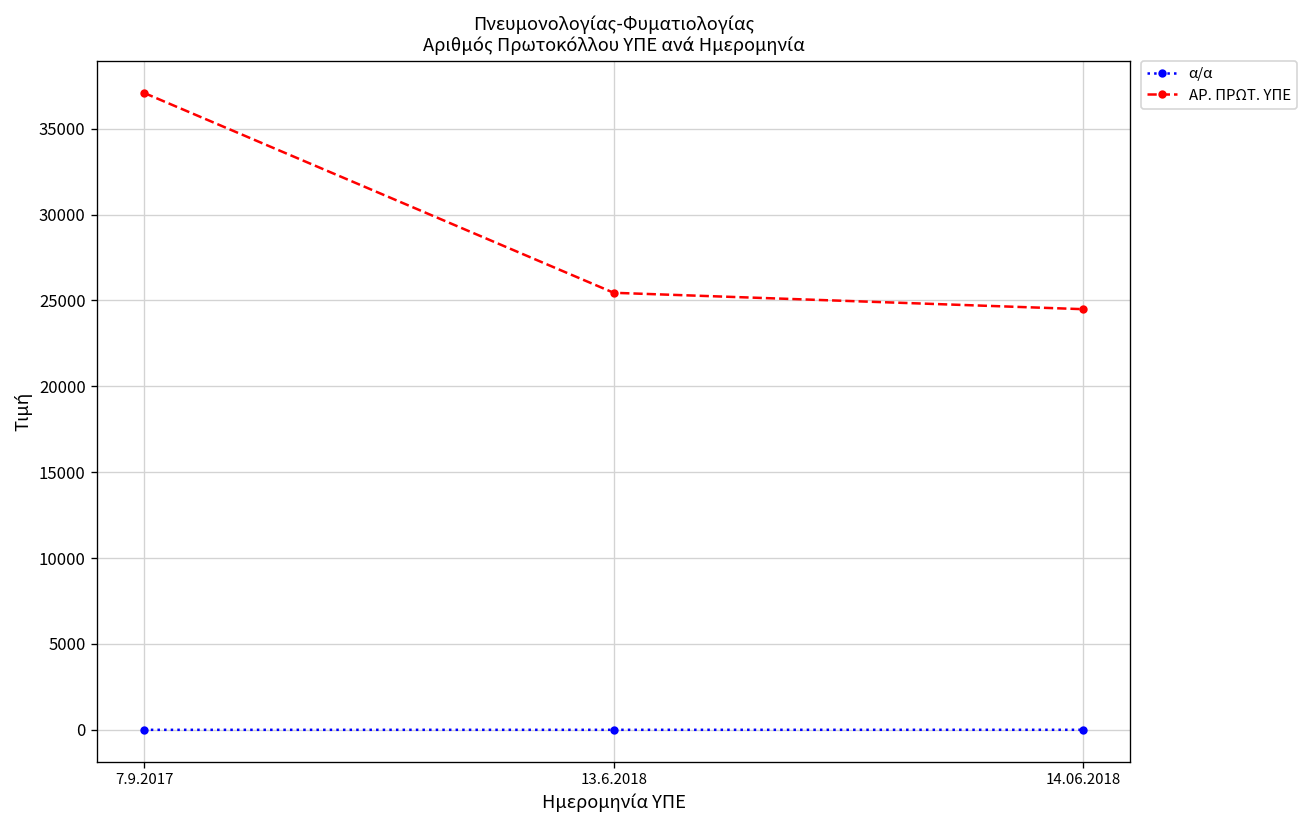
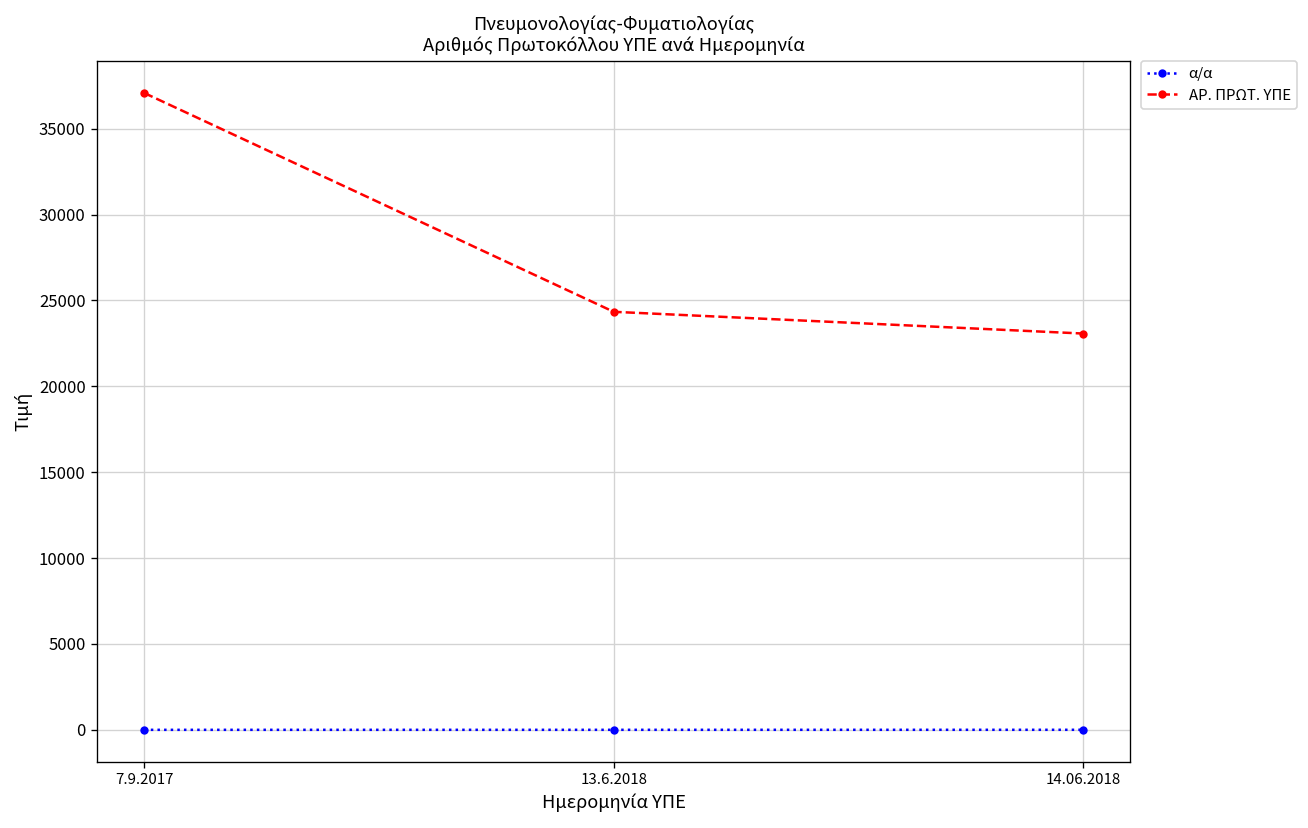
ΑΡ. ΠΡΩΤ. ΥΠΕ, 13.6.2018: 25400 -> 24300
ΑΡ. ΠΡΩΤ. ΥΠΕ, 14.06.2018: 24500 -> 23100
